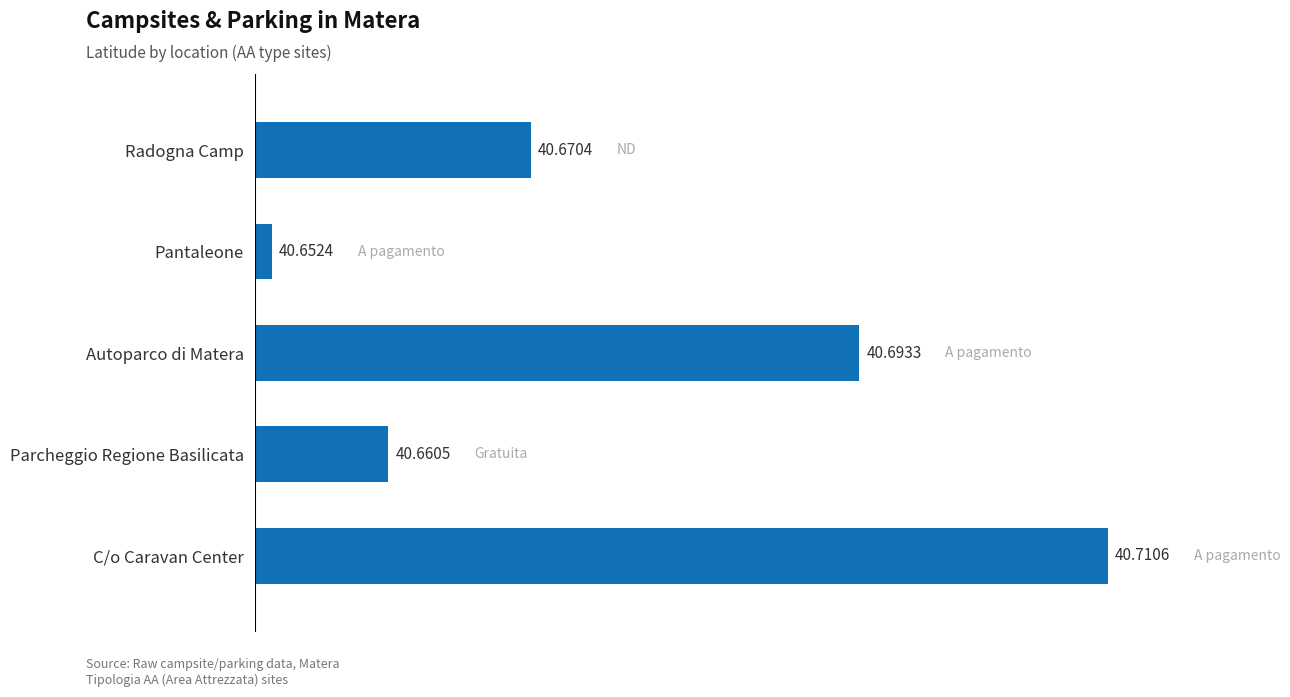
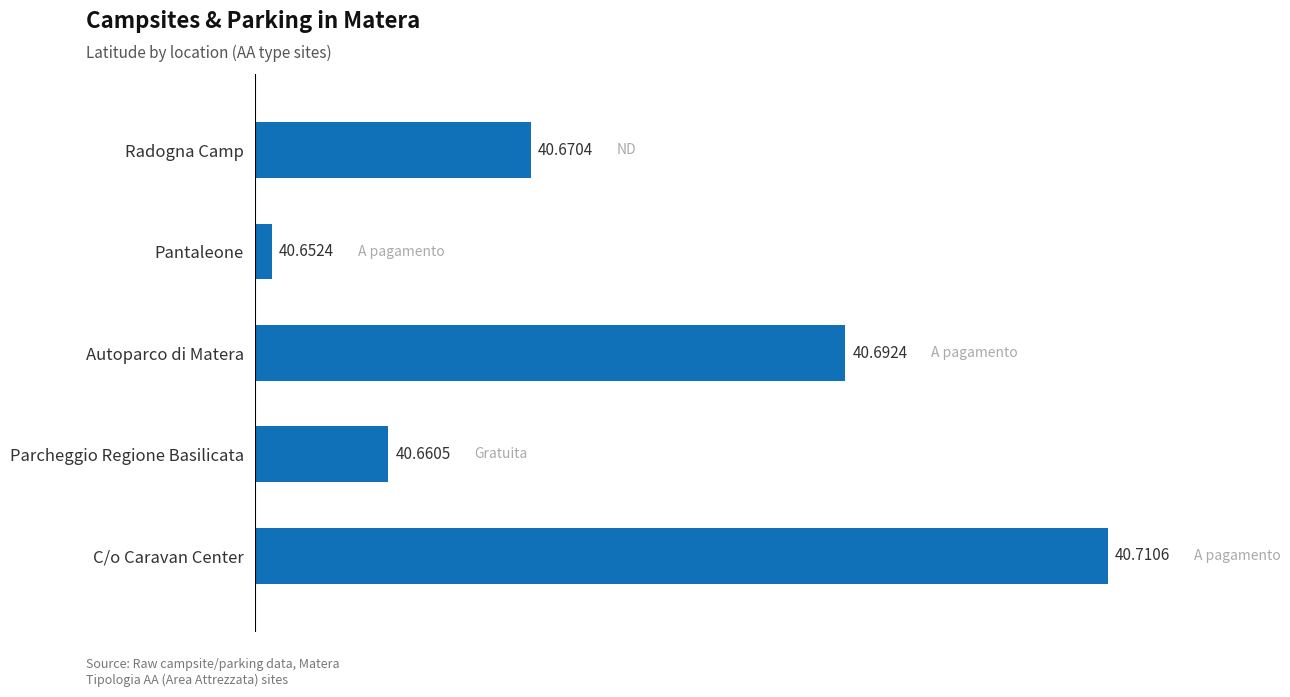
Autoparco di Matera: 40.6933 -> 40.6924
